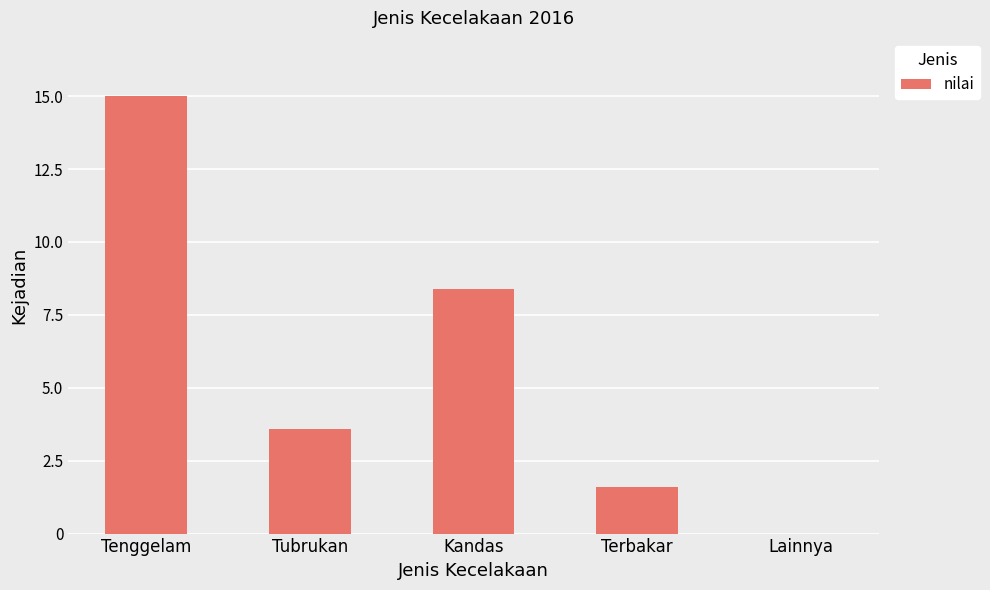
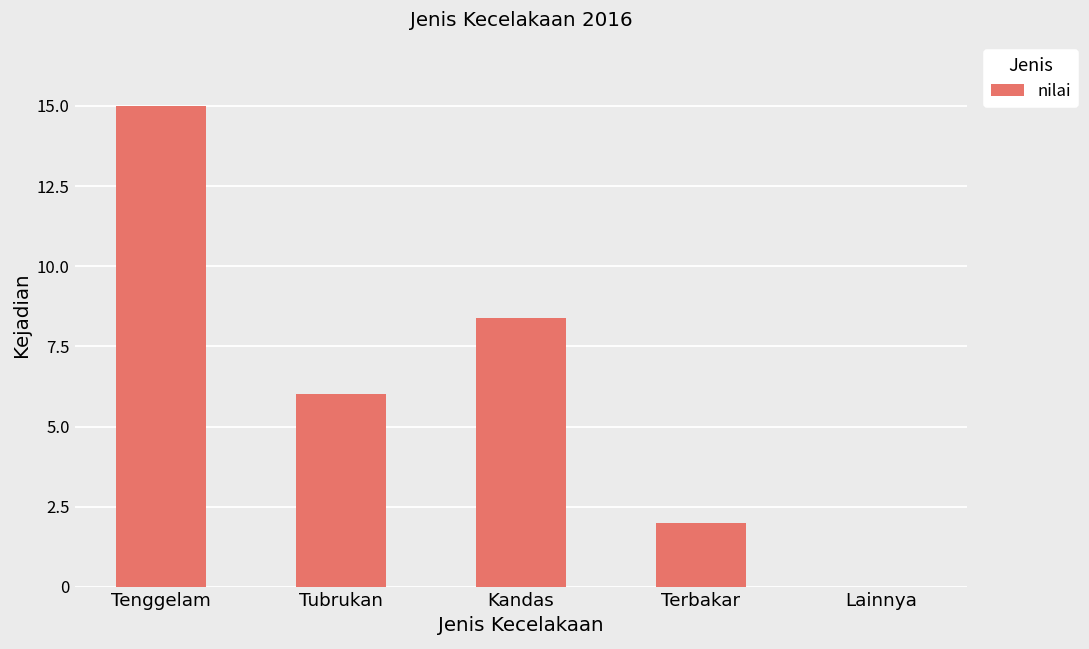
Tubrukan: 3.6 -> 6.0
Terbakar: 1.6 -> 2.0
